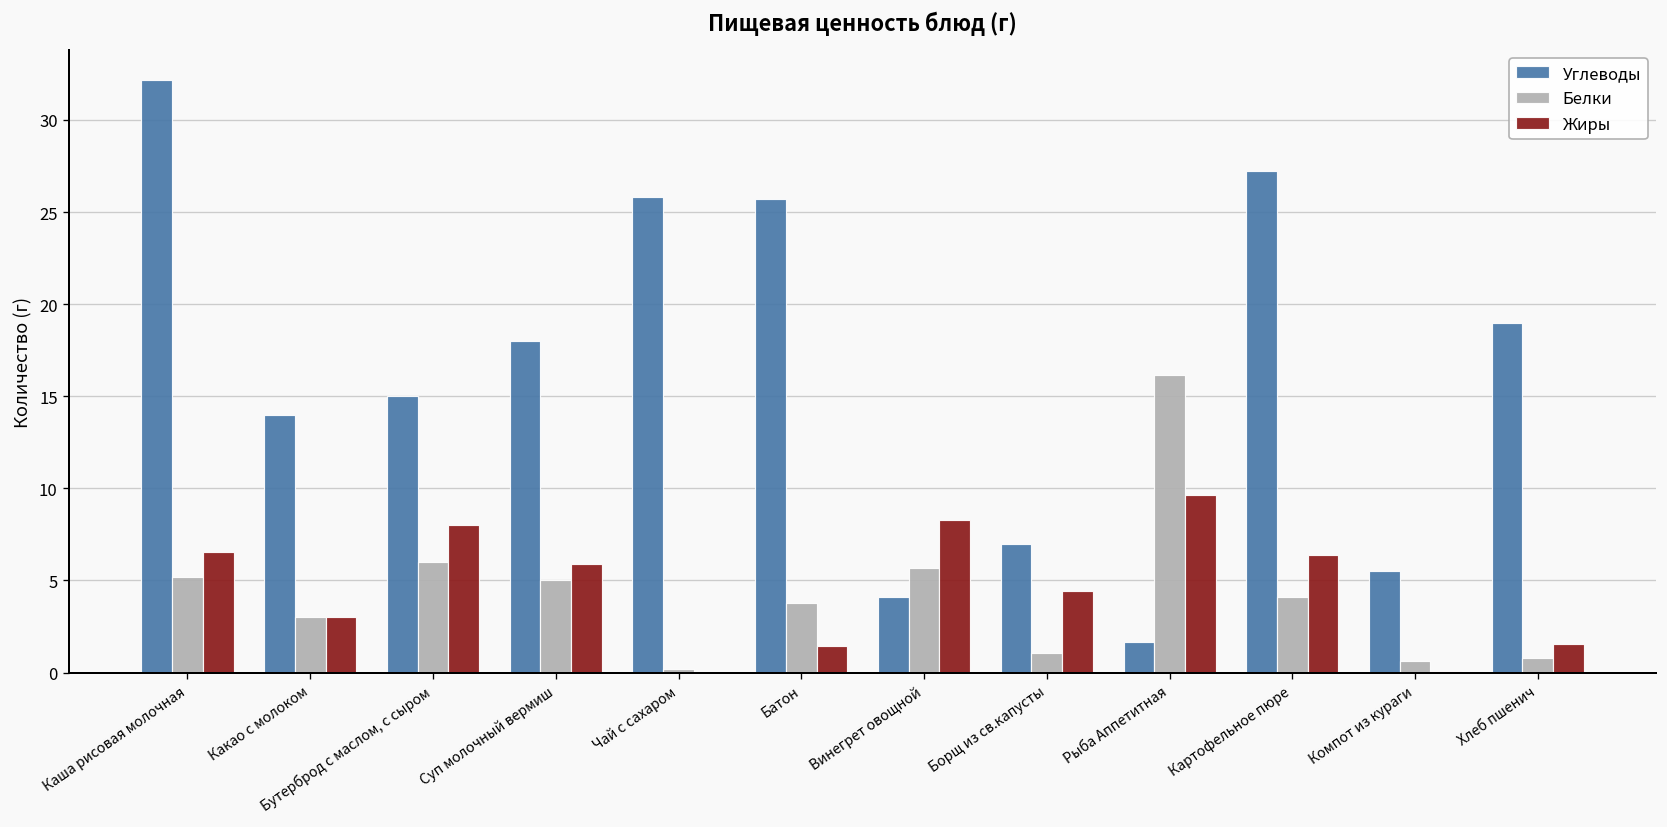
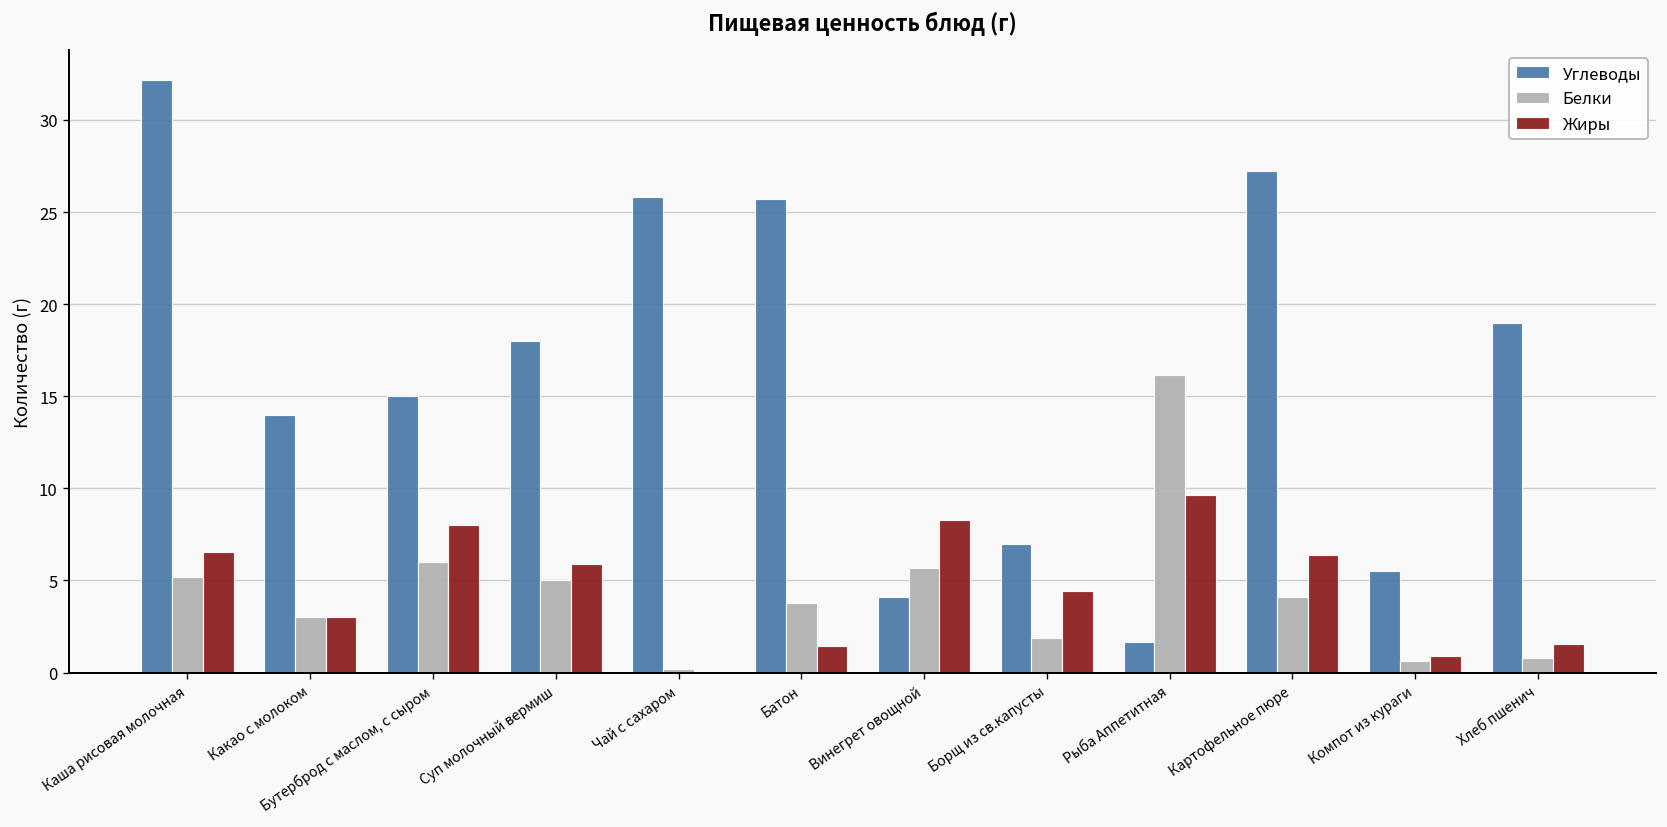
Белки, Борщ из св.капусты: 1.1 -> 1.9
Жиры, Компот из кураги: 0.1 -> 0.9
